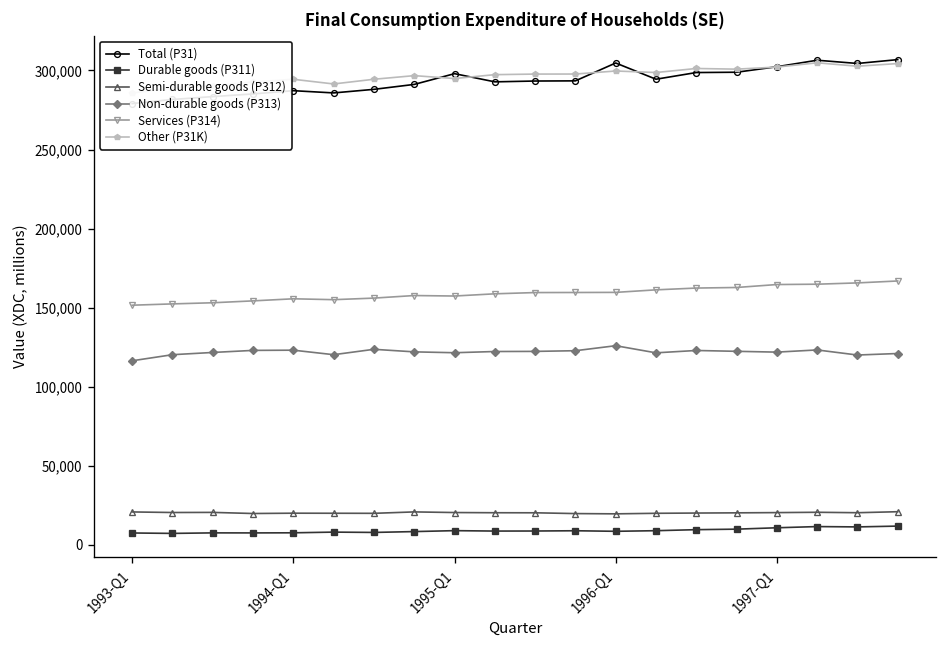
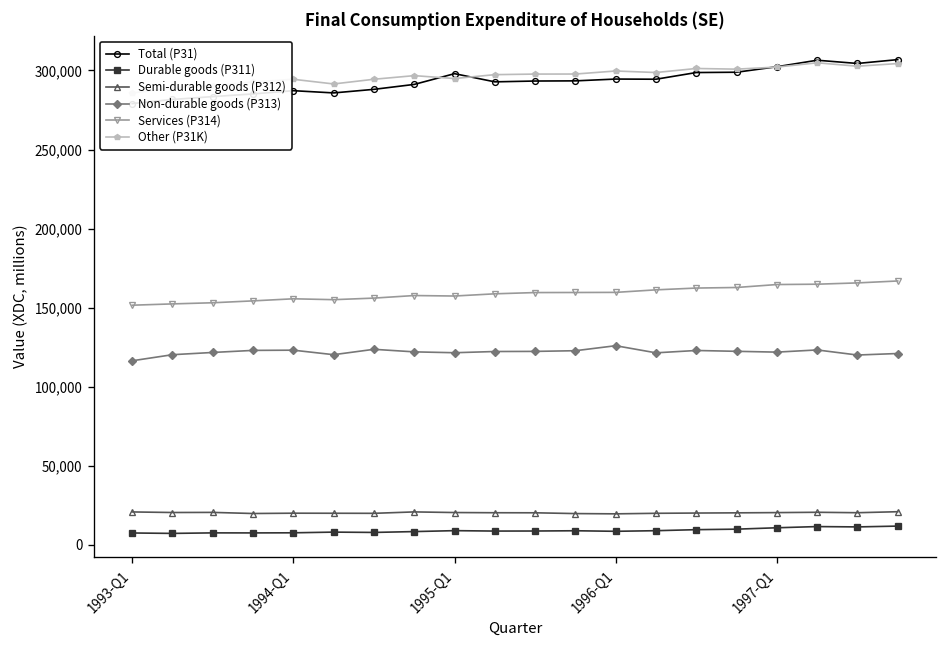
Total (P31), 1996-Q1: 305,000 -> 295,000
